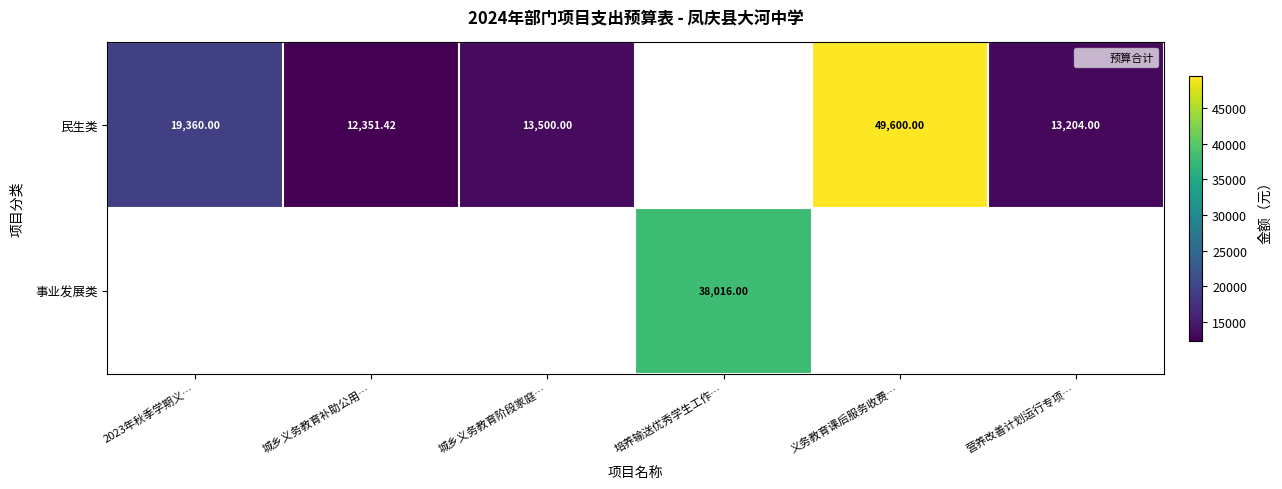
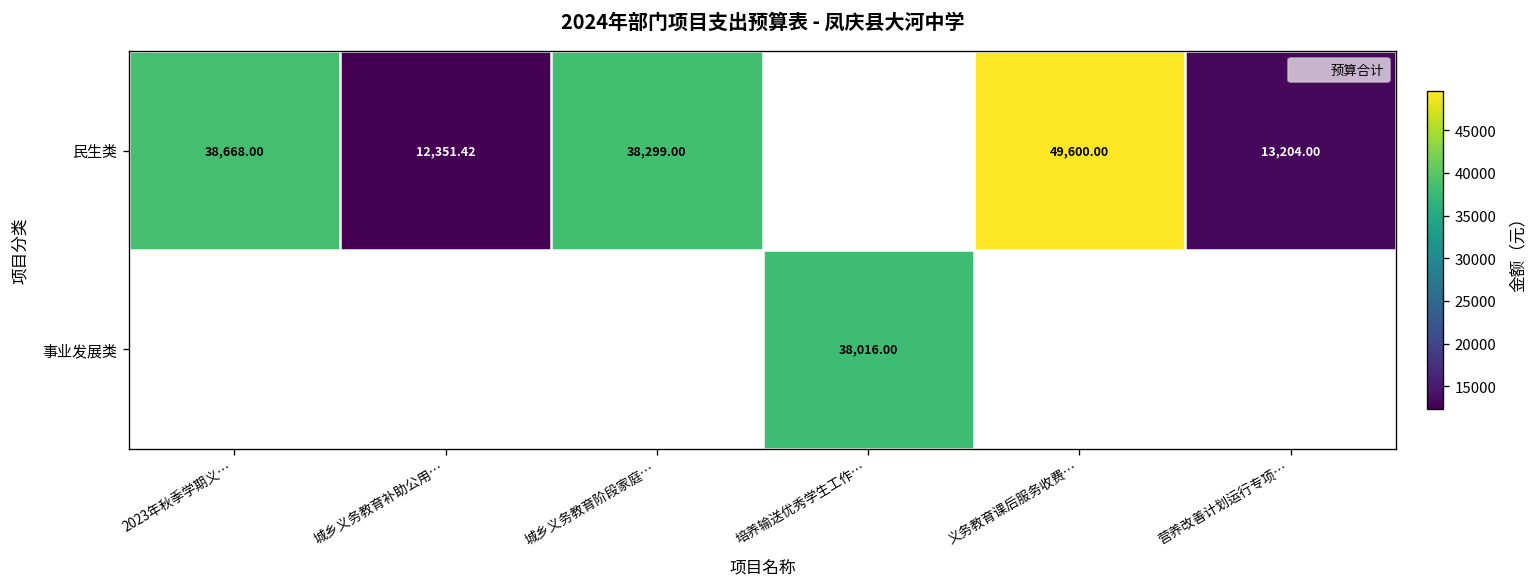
民生类, 2023年秋季学期义…: 19,360.00 -> 38,668.00
民生类, 城乡义务教育阶段家庭…: 13,500.00 -> 38,299.00
